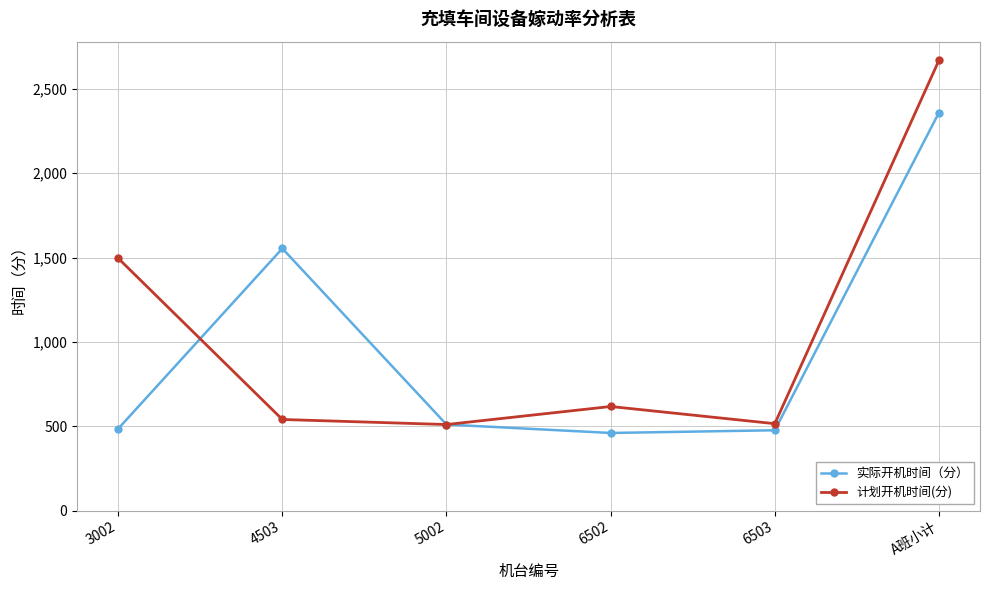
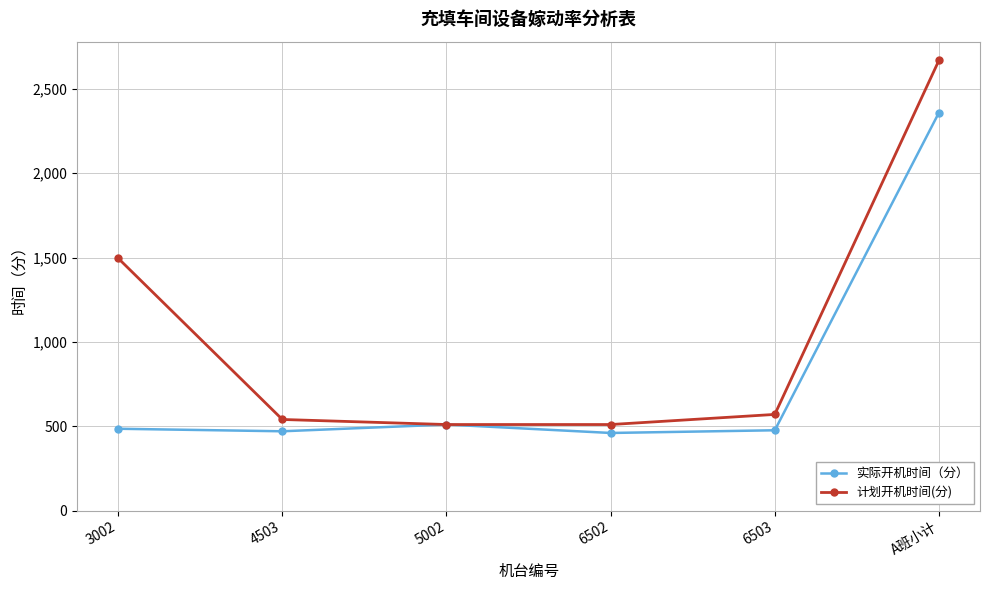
实际开机时间（分）, 4503: 1,550 -> 470
计划开机时间(分), 6502: 620 -> 510
计划开机时间(分), 6503: 520 -> 570
